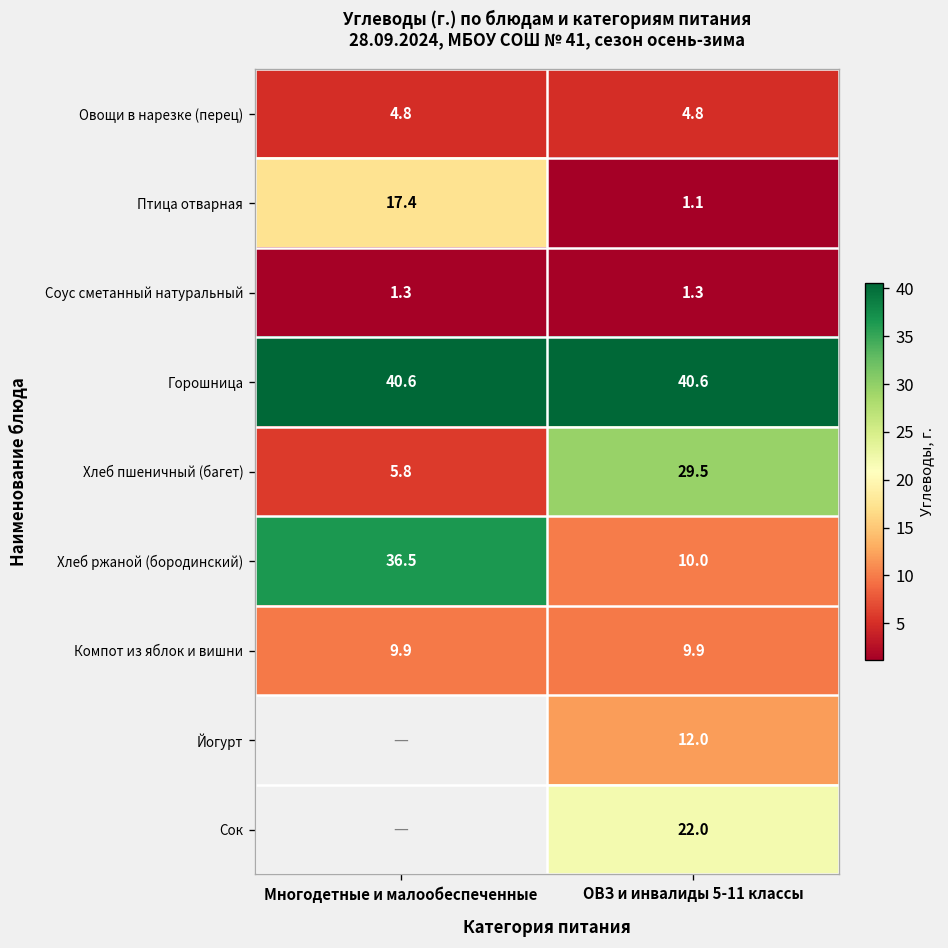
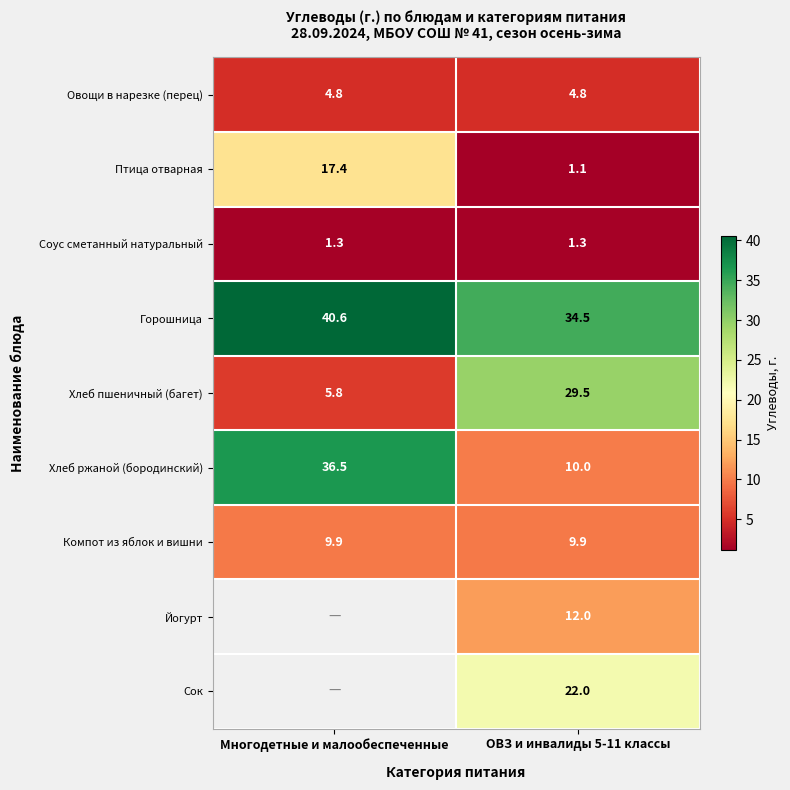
Горошница, ОВЗ и инвалиды 5-11 классы: 40.6 -> 34.5
